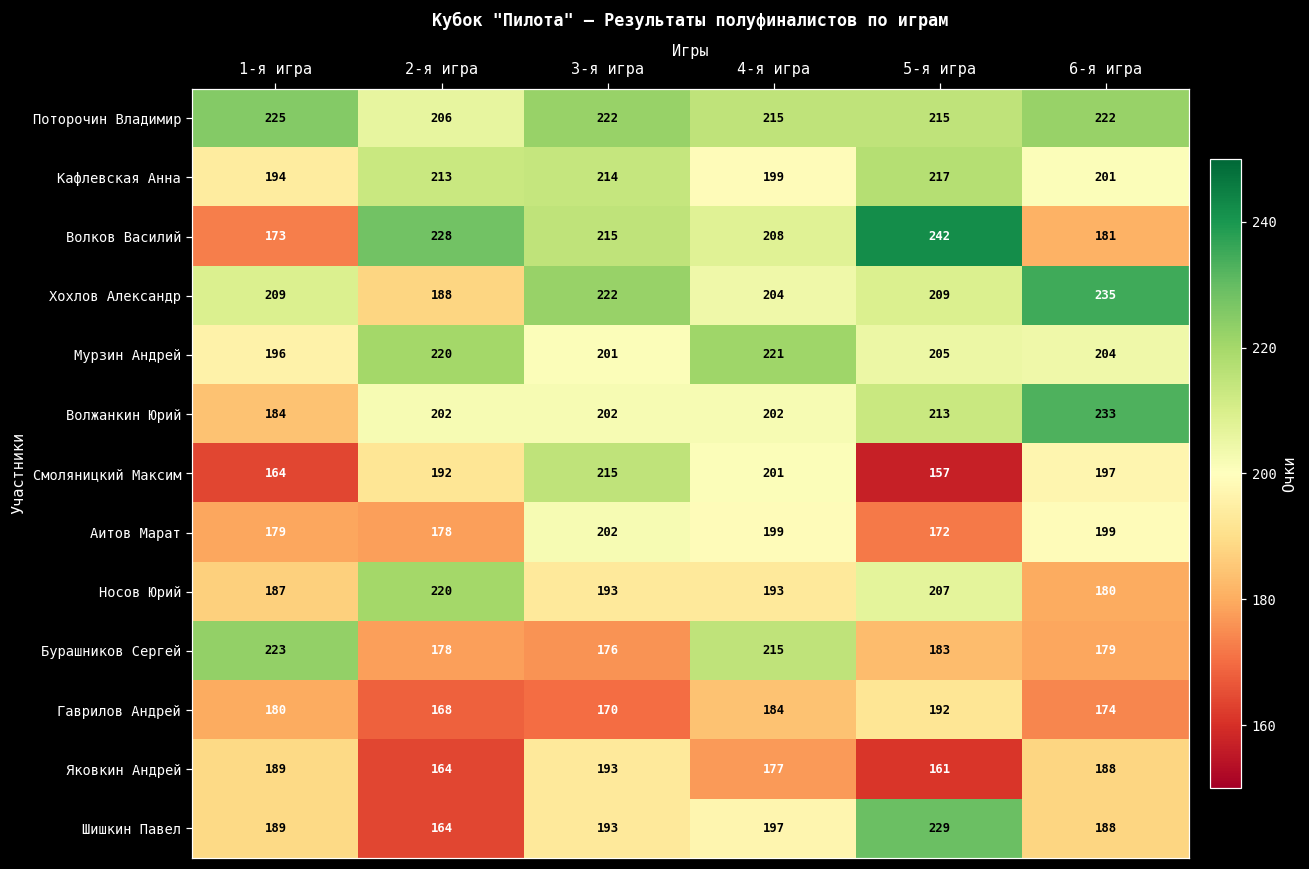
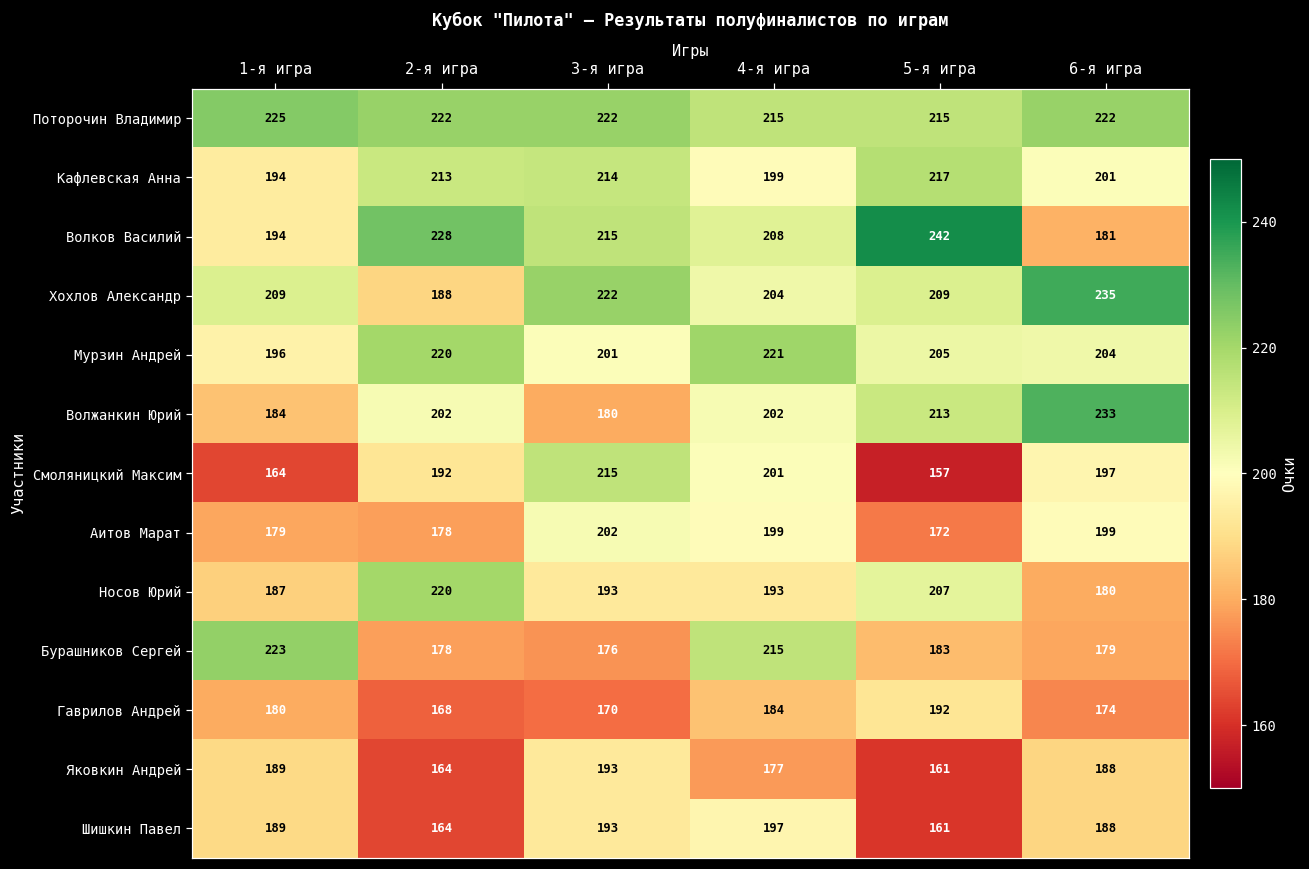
Поторочин Владимир, 2-я игра: 206 -> 222
Волков Василий, 1-я игра: 173 -> 194
Волжанкин Юрий, 3-я игра: 202 -> 180
Шишкин Павел, 5-я игра: 229 -> 161
